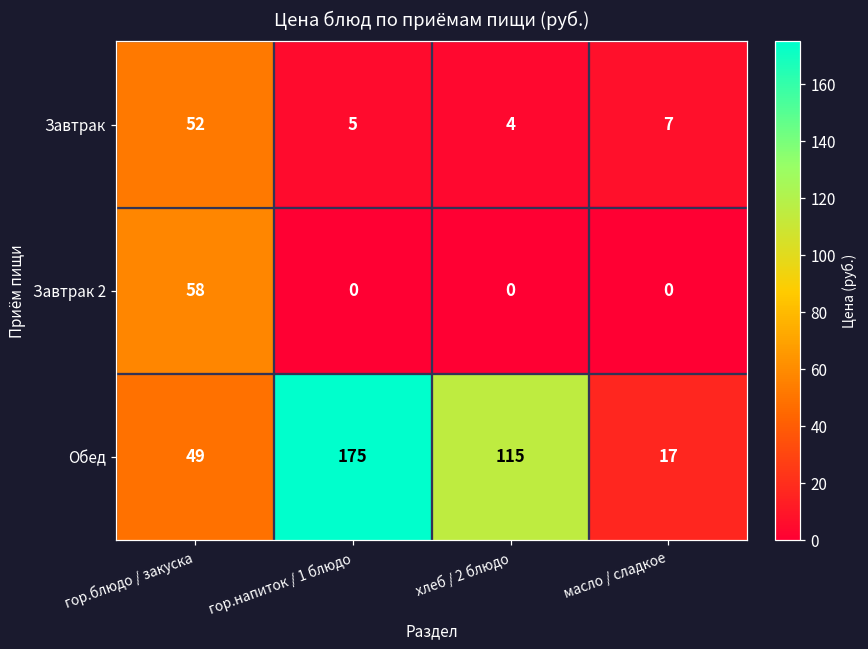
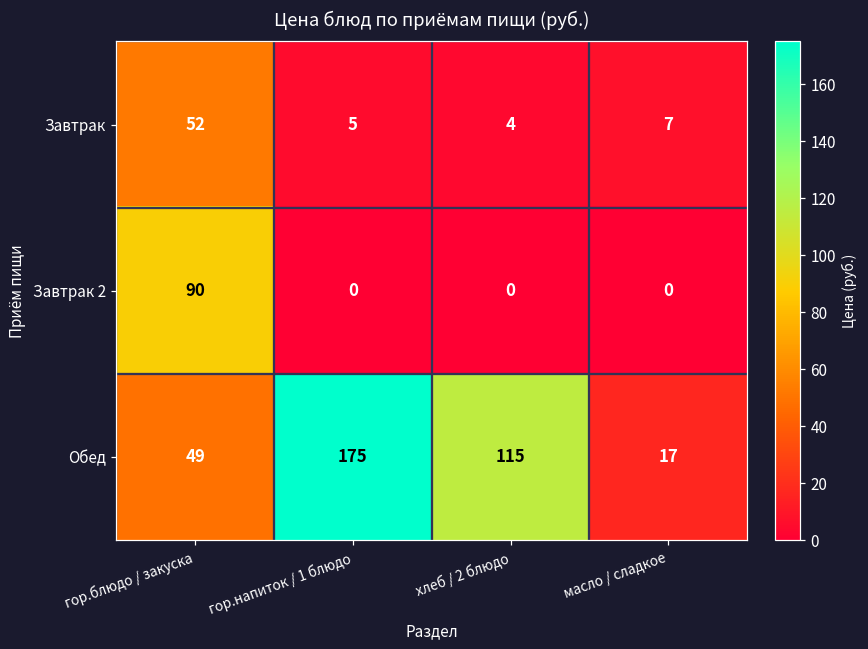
Завтрак 2, гор.блюдо / закуска: 58 -> 90
